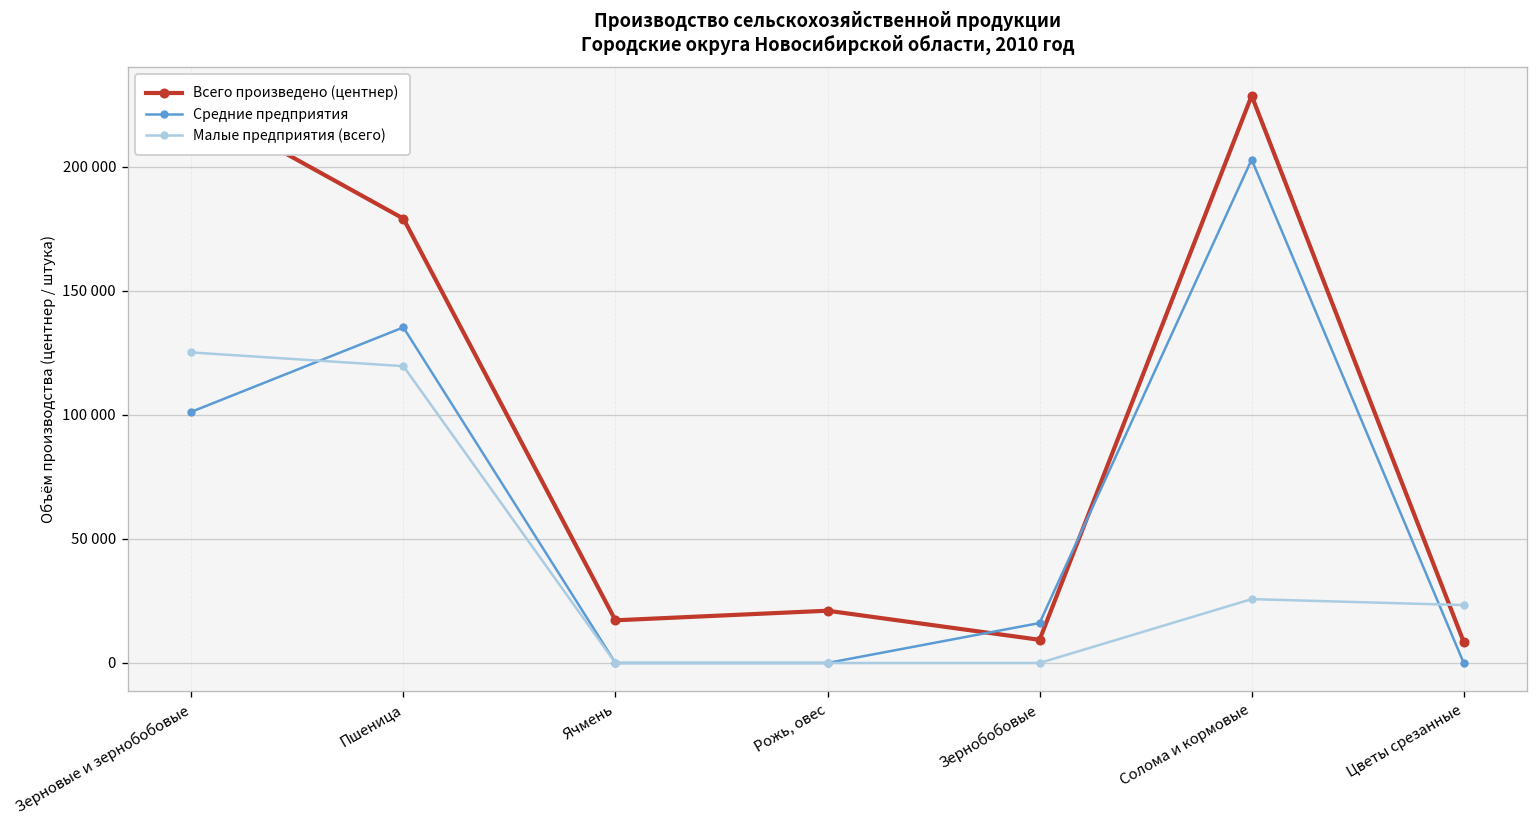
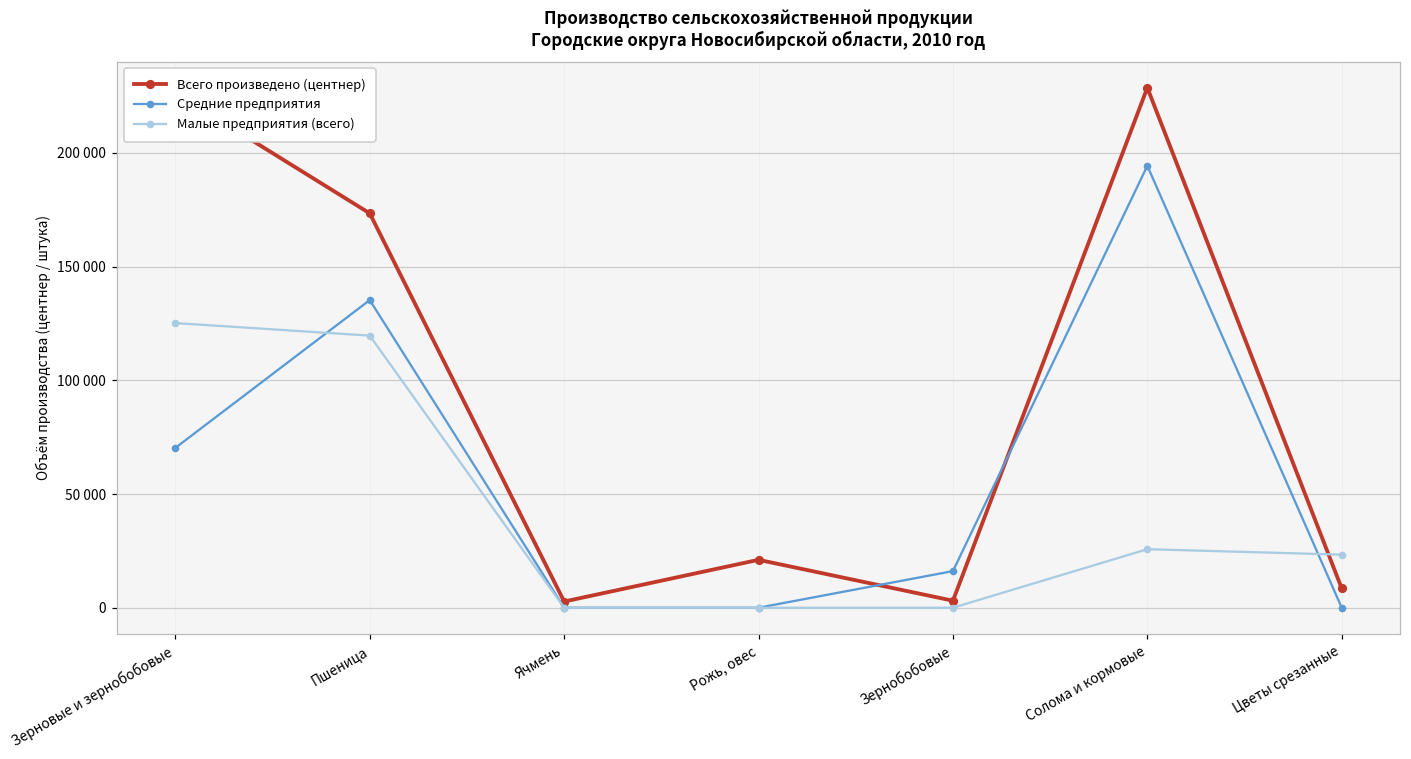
Средние предприятия, Зерновые и зернобобовые: 101000 -> 70000
Всего произведено (центнер), Пшеница: 179000 -> 173000
Всего произведено (центнер), Ячмень: 17000 -> 3000
Всего произведено (центнер), Зернобобовые: 9000 -> 3000
Средние предприятия, Солома и кормовые: 203000 -> 194000
